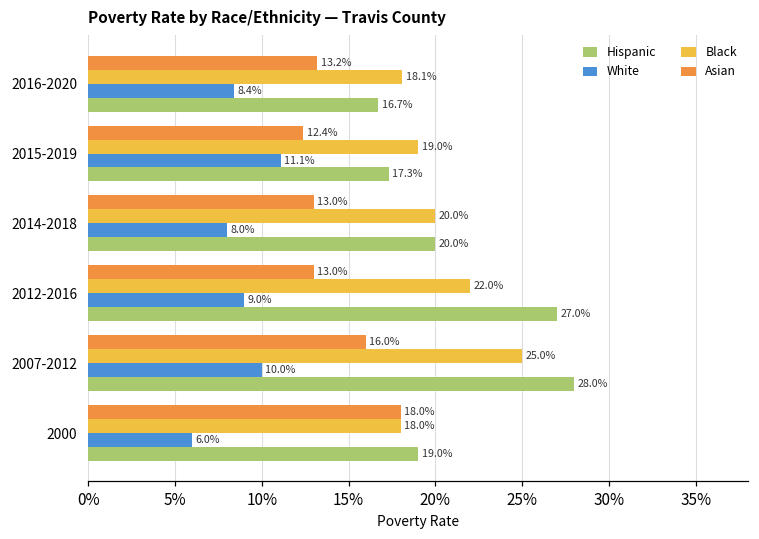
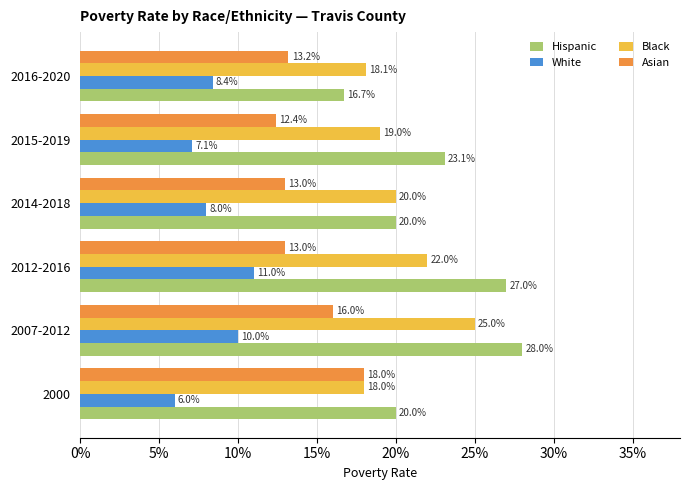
White, 2015-2019: 11.1% -> 7.1%
Hispanic, 2015-2019: 17.3% -> 23.1%
White, 2012-2016: 9.0% -> 11.0%
Hispanic, 2000: 19.0% -> 20.0%
